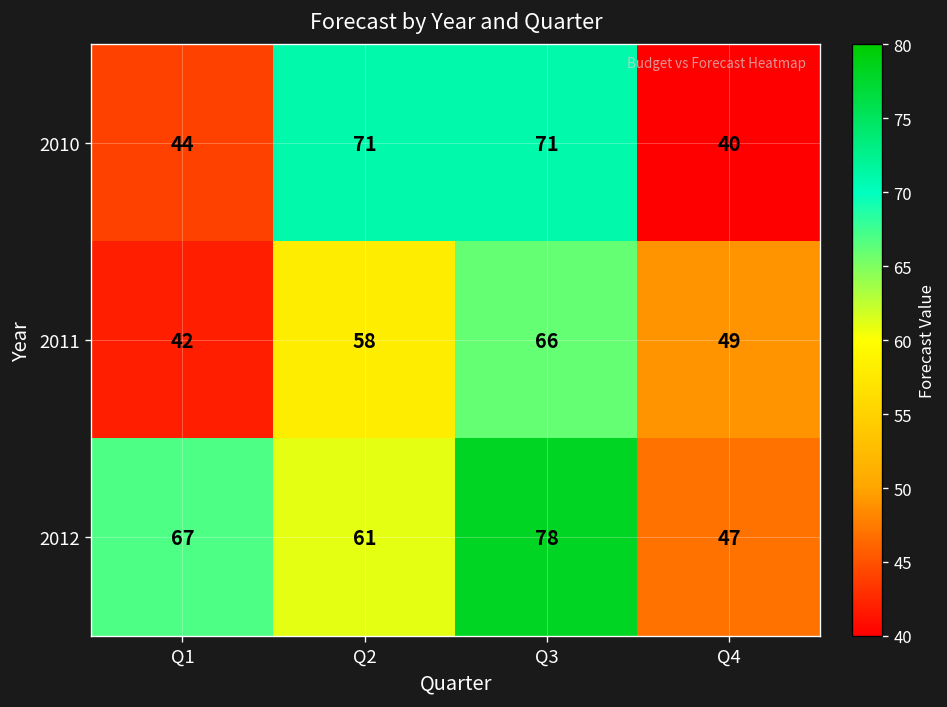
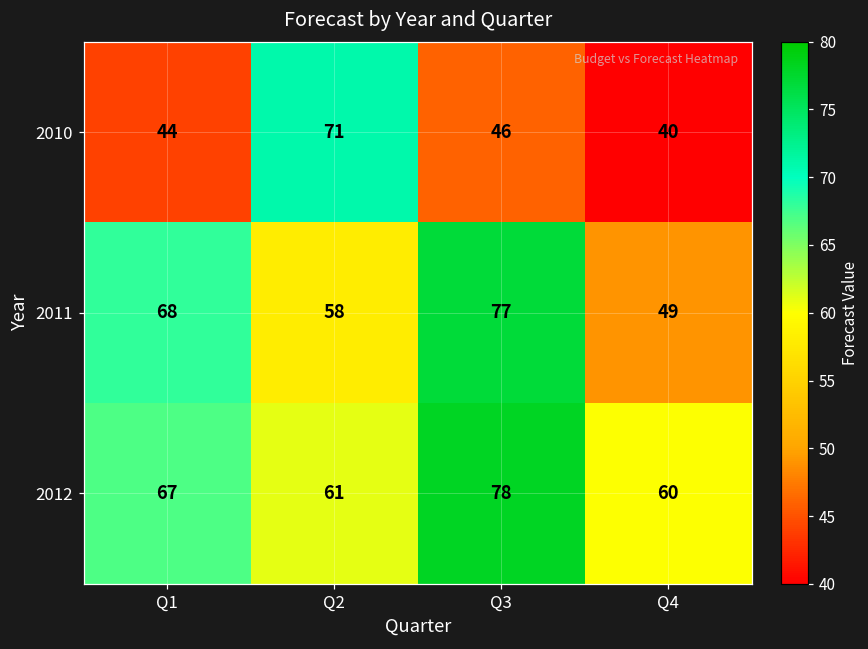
2010, Q3: 71 -> 46
2011, Q1: 42 -> 68
2011, Q3: 66 -> 77
2012, Q4: 47 -> 60
